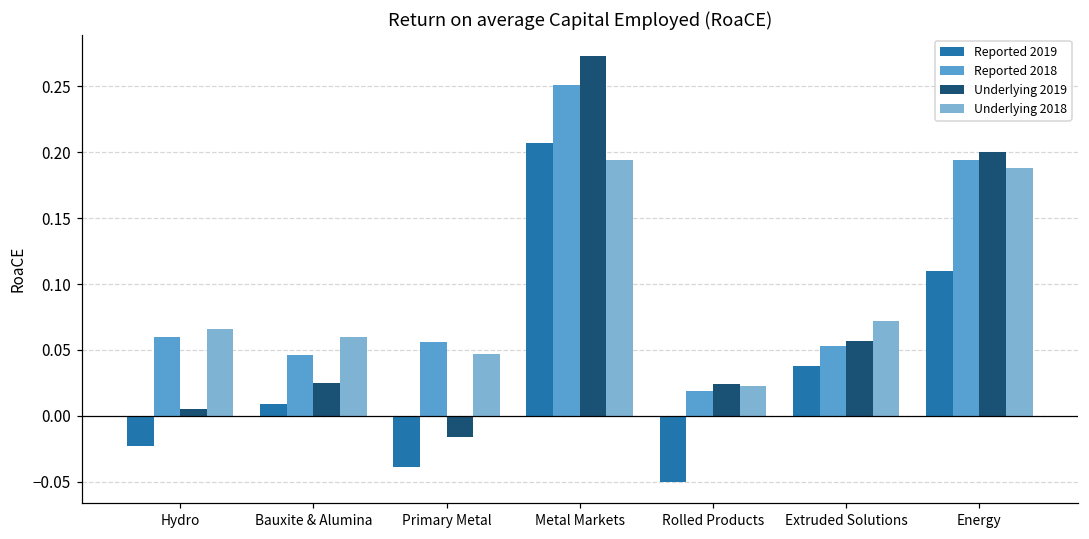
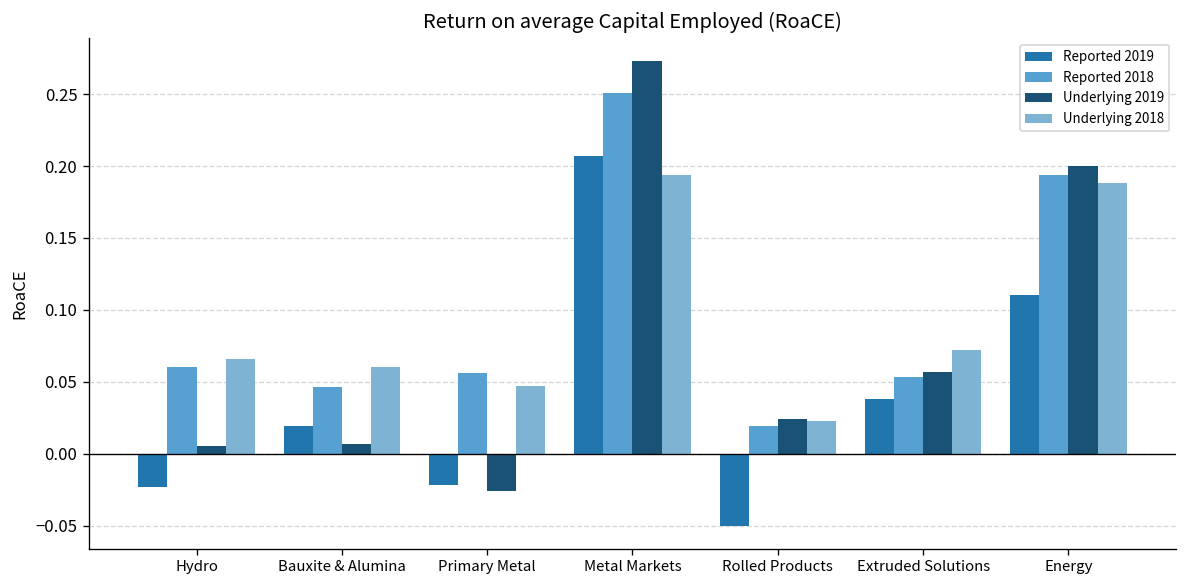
Reported 2019, Bauxite & Alumina: 0.009 -> 0.019
Underlying 2019, Bauxite & Alumina: 0.025 -> 0.007
Reported 2019, Primary Metal: -0.039 -> -0.022
Underlying 2019, Primary Metal: -0.016 -> -0.026
